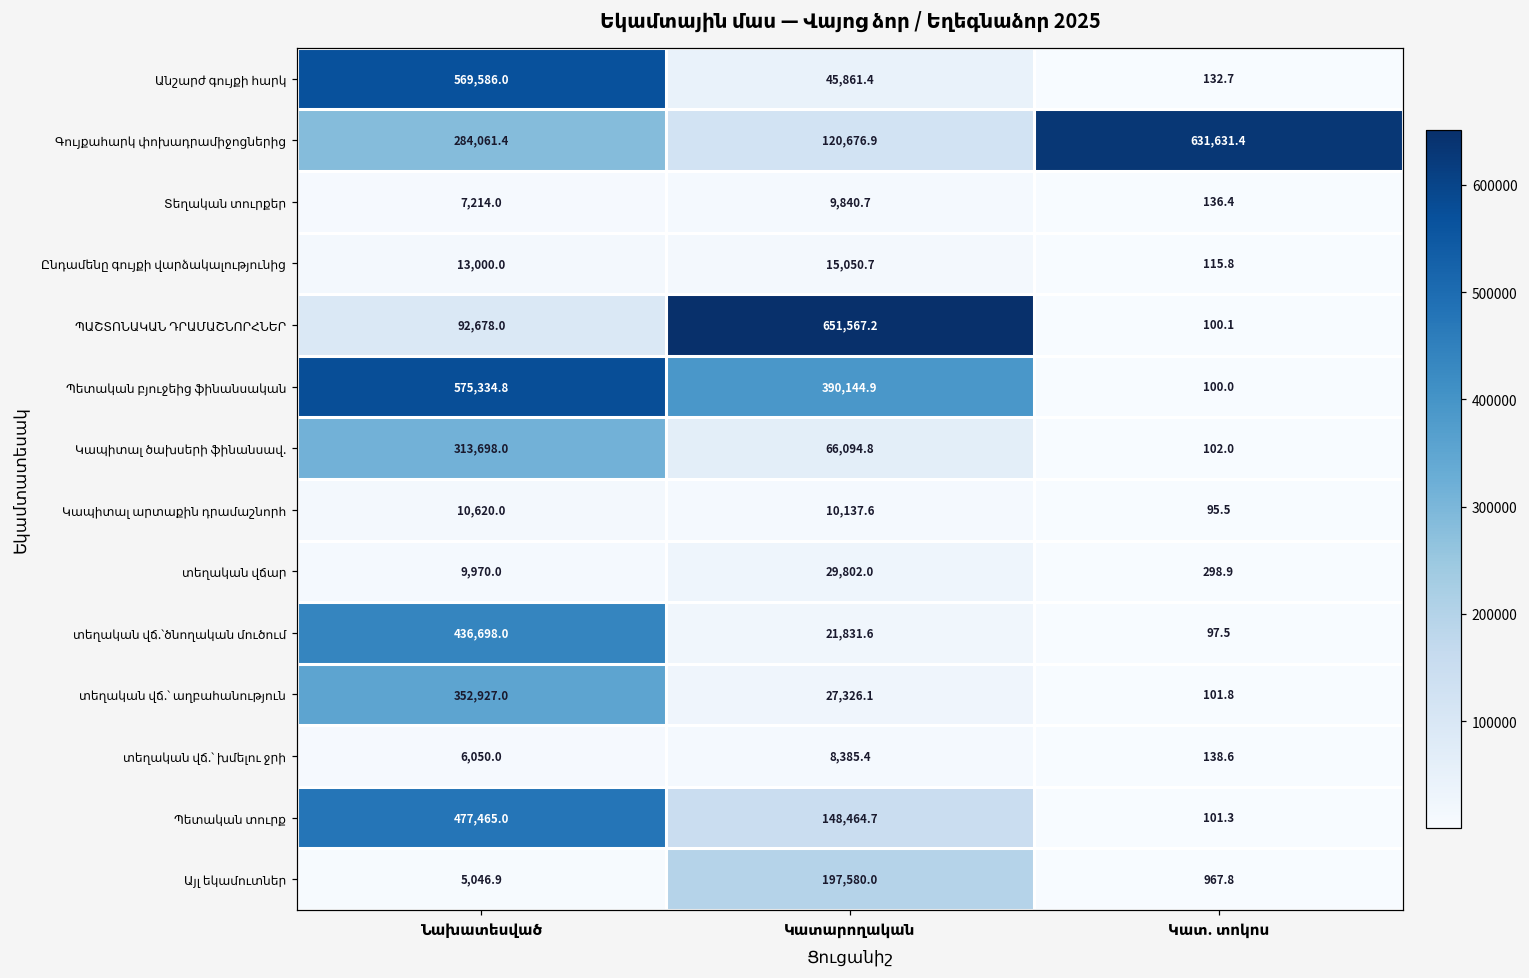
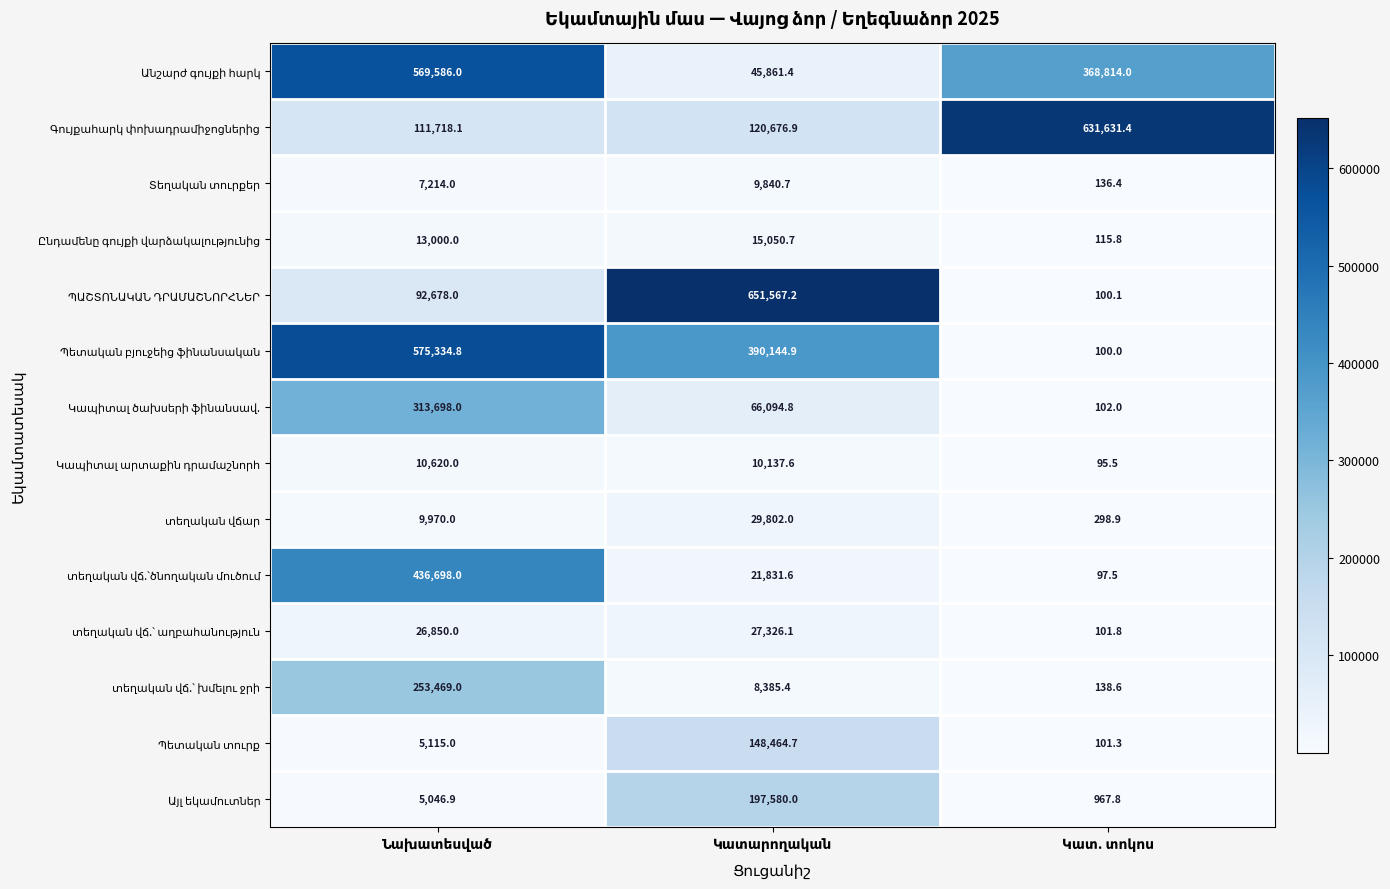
Անշարժ գույքի հարկ, Կատ. տոկոս: 132.7 -> 368,814.0
Գույքահարկ փոխադրամիջոցներից, Նախատեսված: 284,061.4 -> 111,718.1
տեղական վճ.՝ աղբահանություն, Նախատեսված: 352,927.0 -> 26,850.0
տեղական վճ.՝ խմելու ջրի, Նախատեսված: 6,050.0 -> 253,469.0
Պետական տուրք, Նախատեսված: 477,465.0 -> 5,115.0
